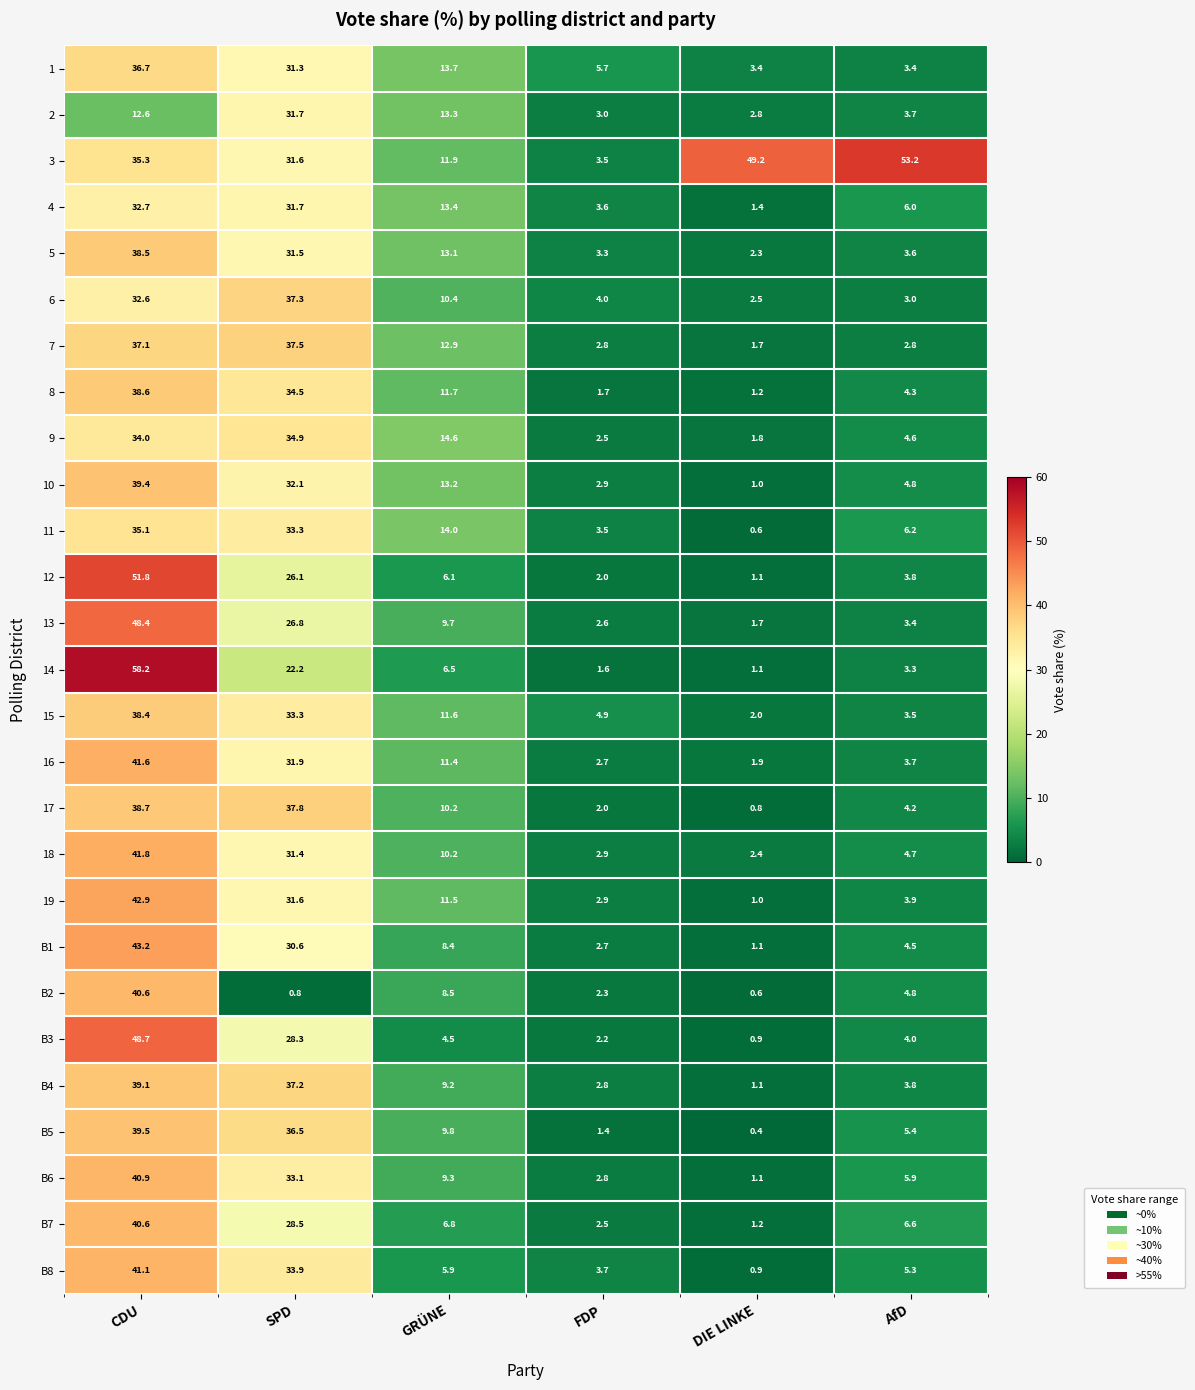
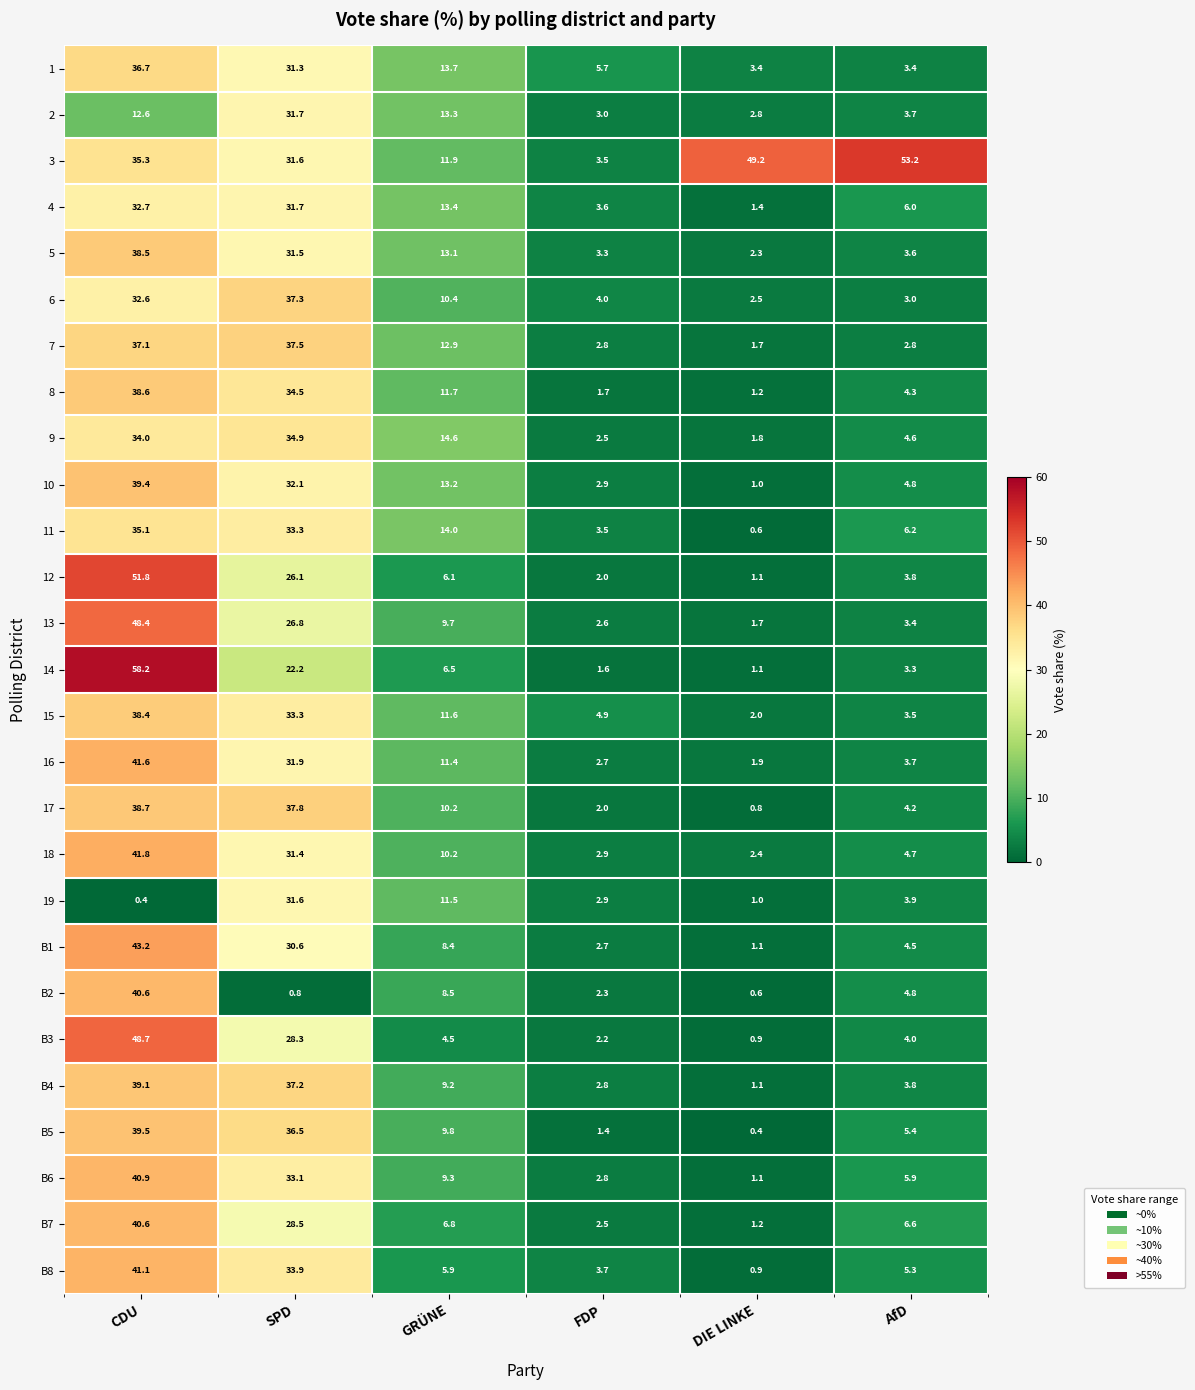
19, CDU: 42.9 -> 0.4
